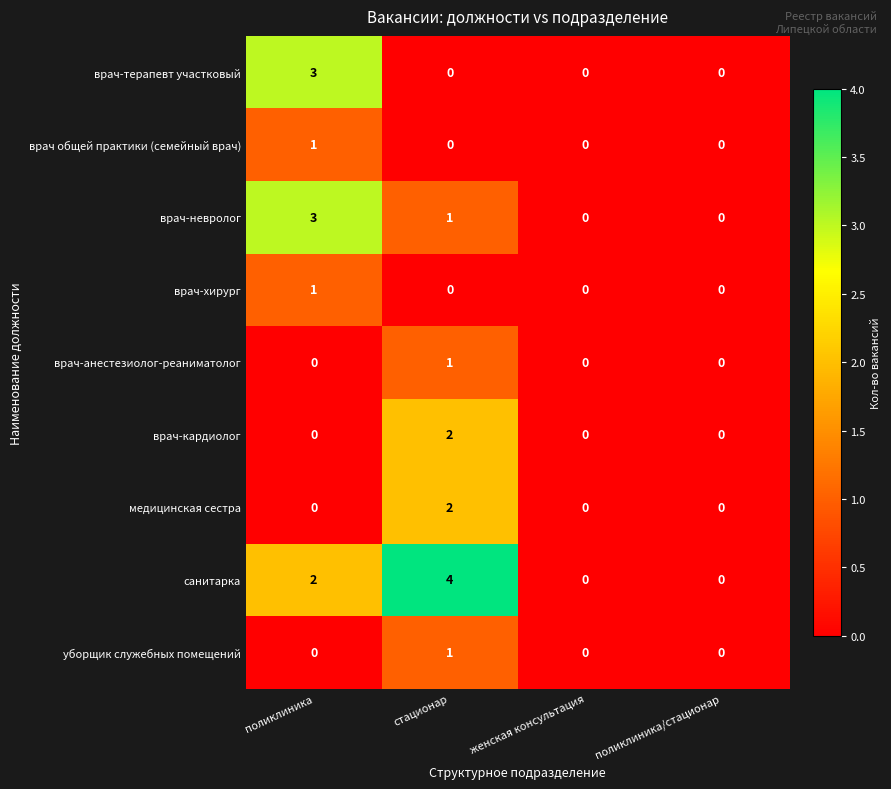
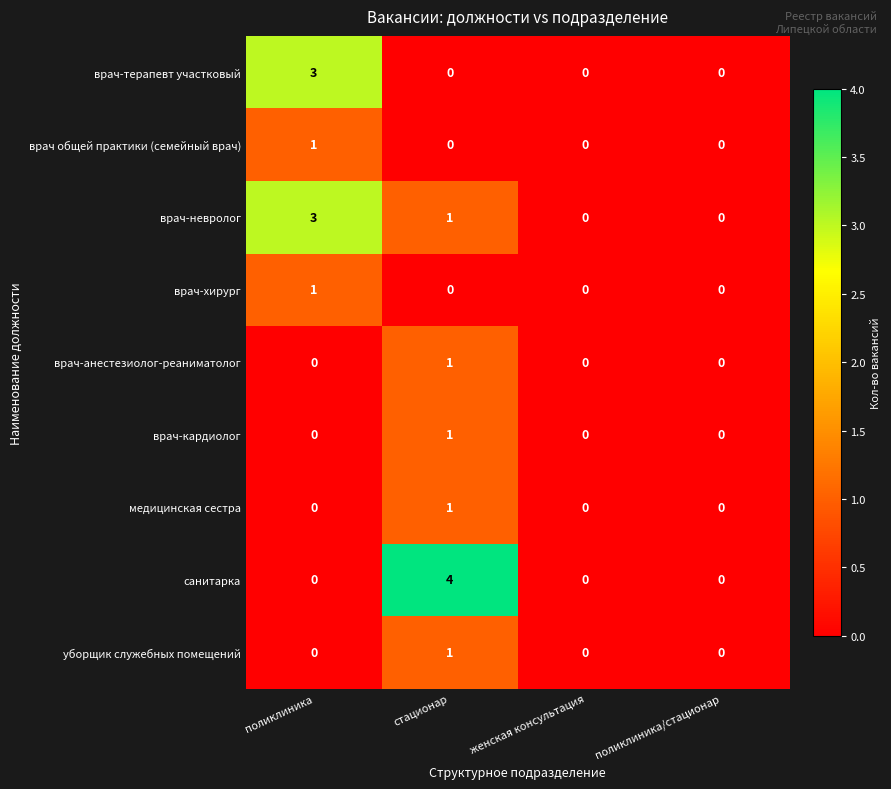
врач-кардиолог, стационар: 2 -> 1
медицинская сестра, стационар: 2 -> 1
санитарка, поликлиника: 2 -> 0
